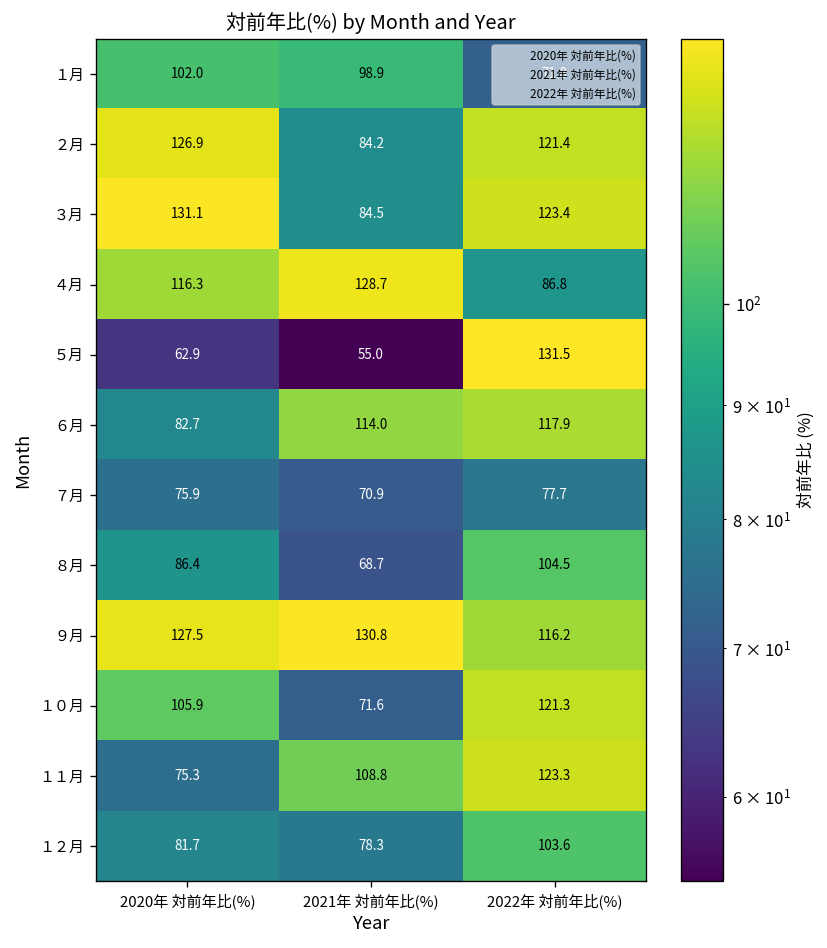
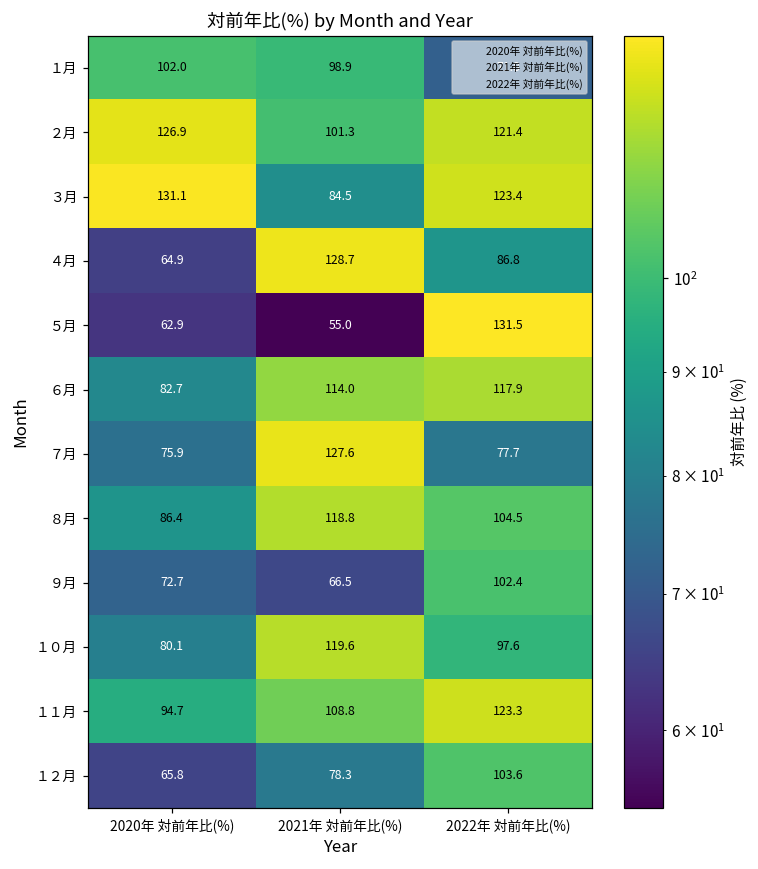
２月, 2021年 対前年比(%): 84.2 -> 101.3
４月, 2020年 対前年比(%): 116.3 -> 64.9
７月, 2021年 対前年比(%): 70.9 -> 127.6
８月, 2021年 対前年比(%): 68.7 -> 118.8
９月, 2020年 対前年比(%): 127.5 -> 72.7
９月, 2021年 対前年比(%): 130.8 -> 66.5
９月, 2022年 対前年比(%): 116.2 -> 102.4
１０月, 2020年 対前年比(%): 105.9 -> 80.1
１０月, 2021年 対前年比(%): 71.6 -> 119.6
１０月, 2022年 対前年比(%): 121.3 -> 97.6
１１月, 2020年 対前年比(%): 75.3 -> 94.7
１２月, 2020年 対前年比(%): 81.7 -> 65.8
